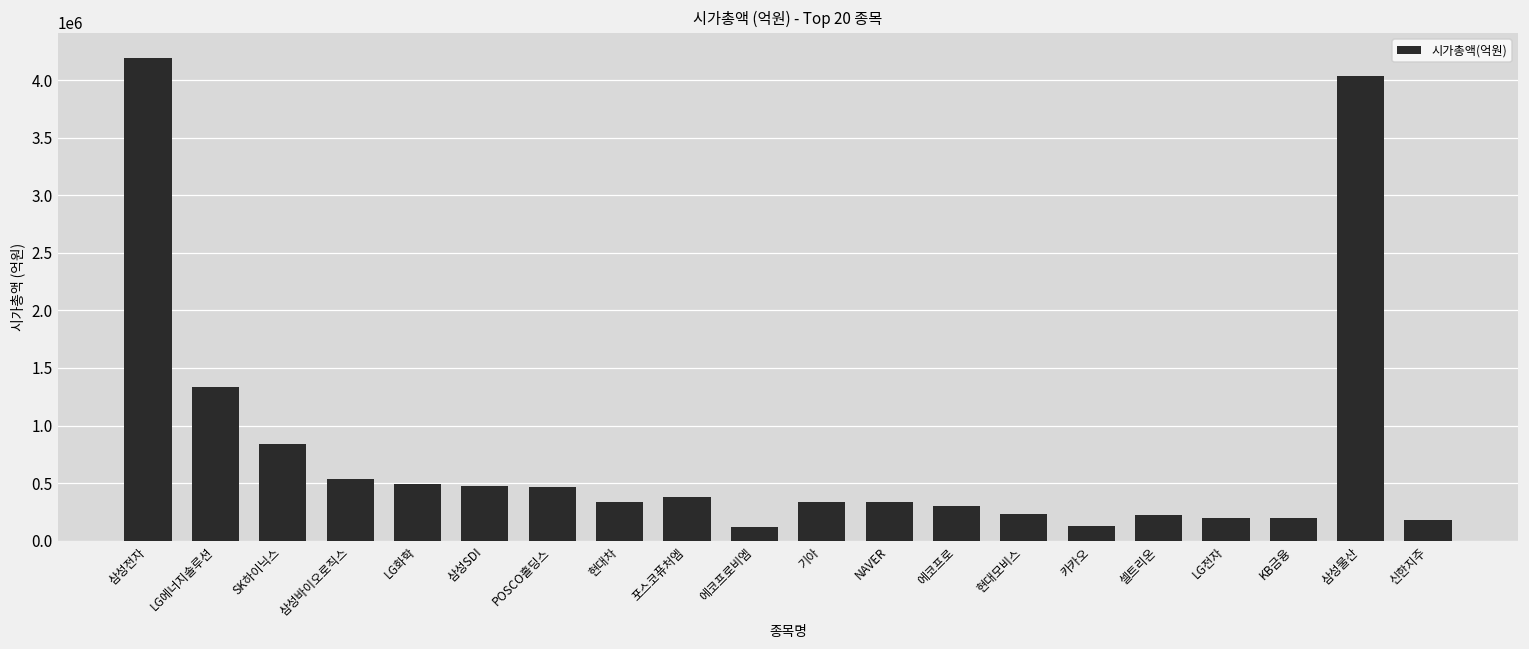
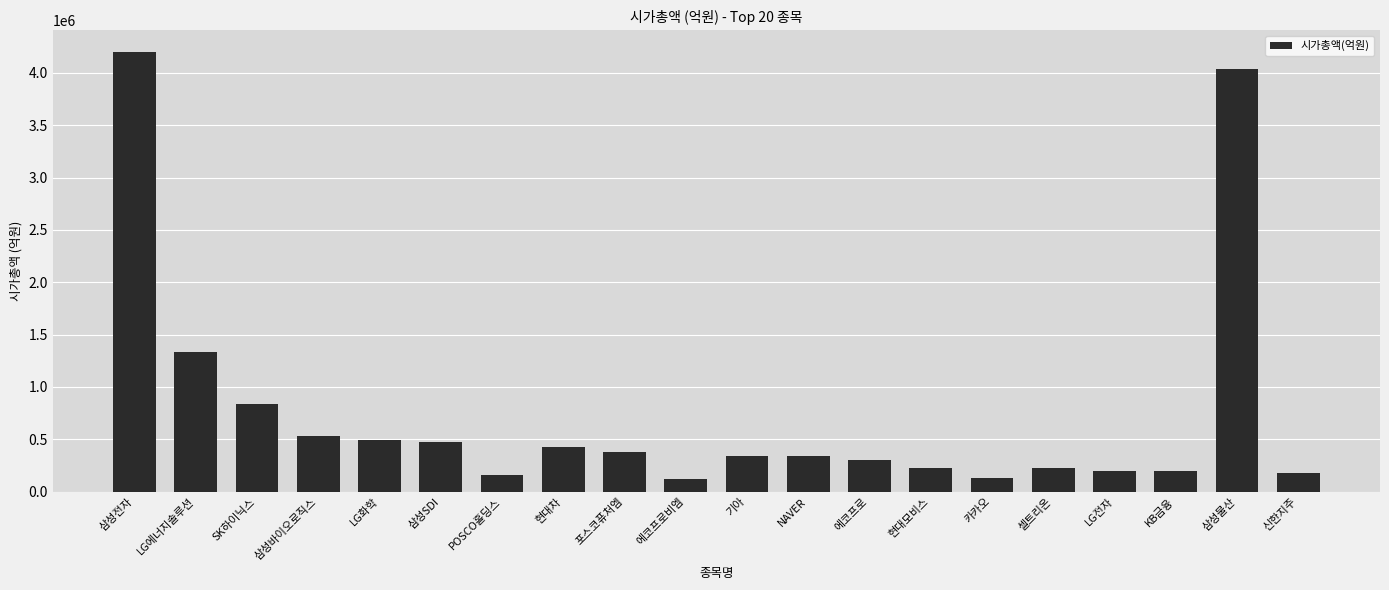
POSCO홀딩스: 470000 -> 160000
현대차: 340000 -> 420000
